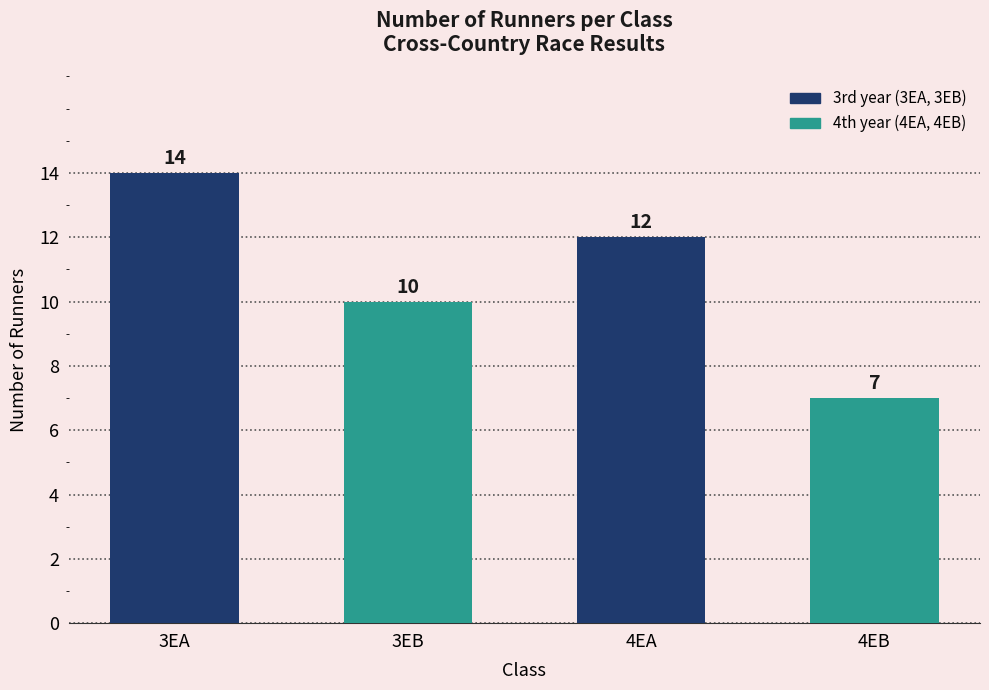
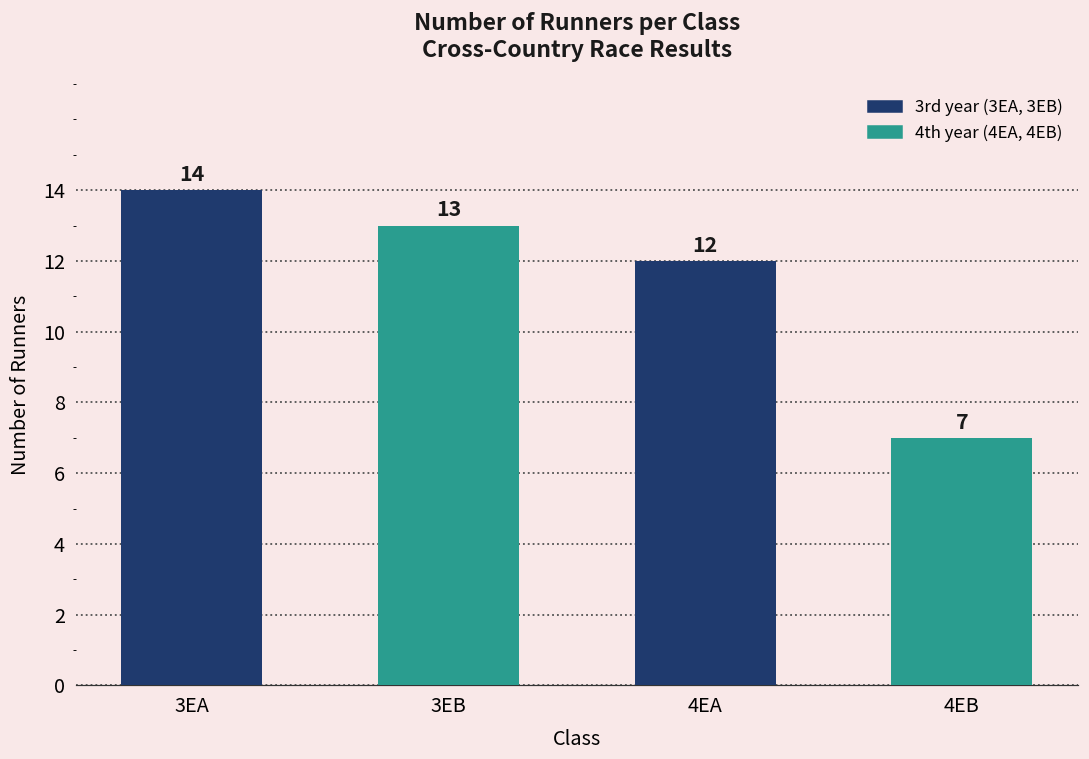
3EB: 10 -> 13
